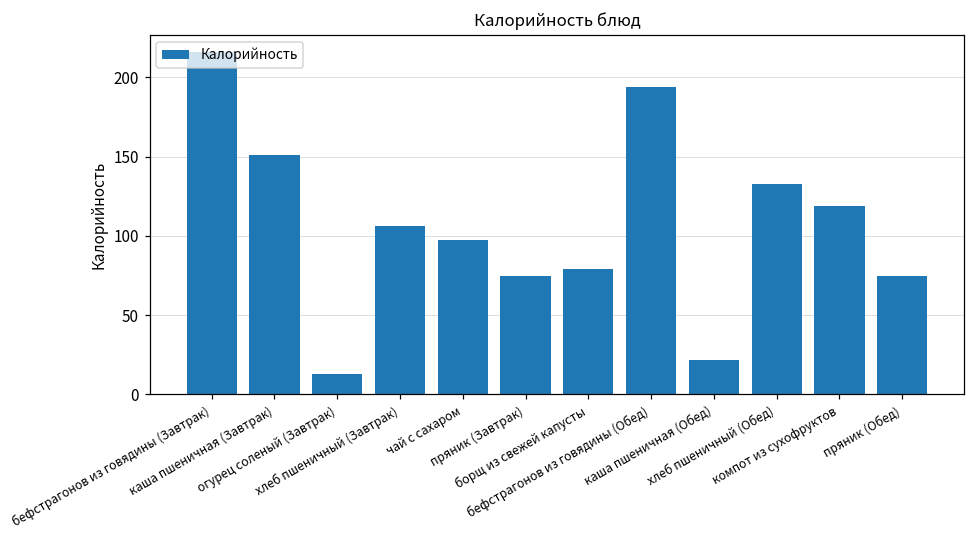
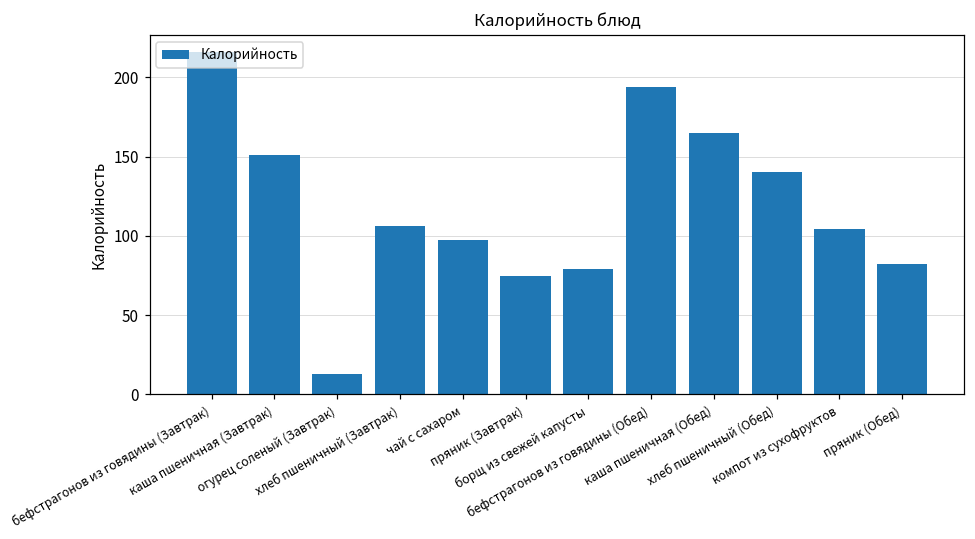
каша пшеничная (Обед): 22 -> 165
хлеб пшеничный (Обед): 133 -> 140
компот из сухофруктов: 119 -> 105
пряник (Обед): 75 -> 83
